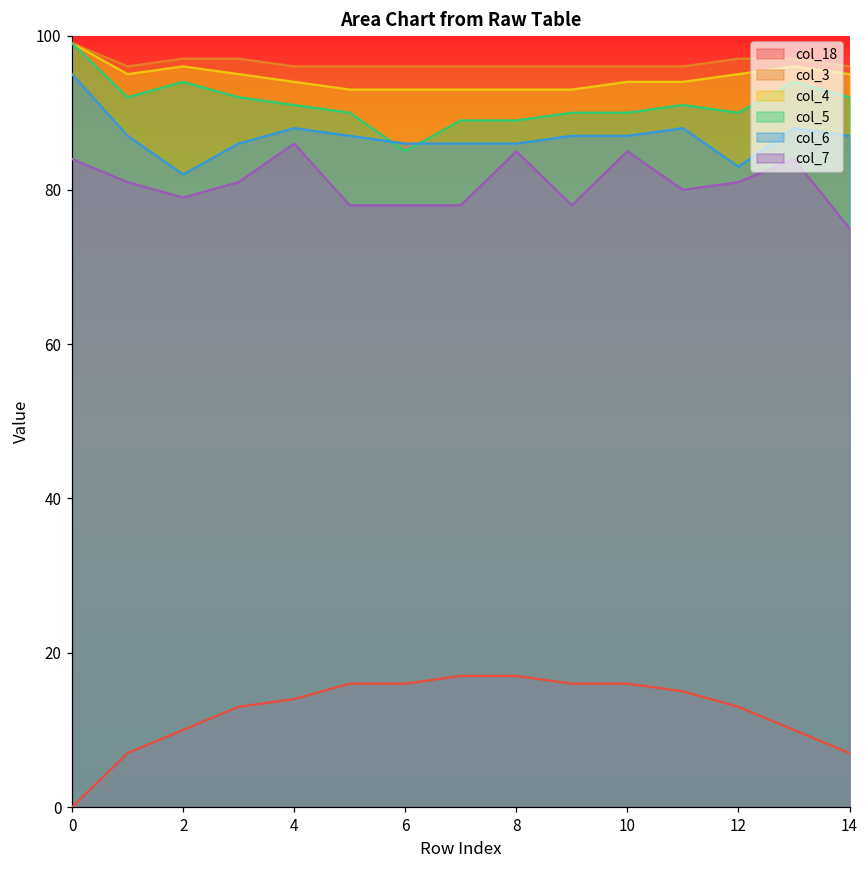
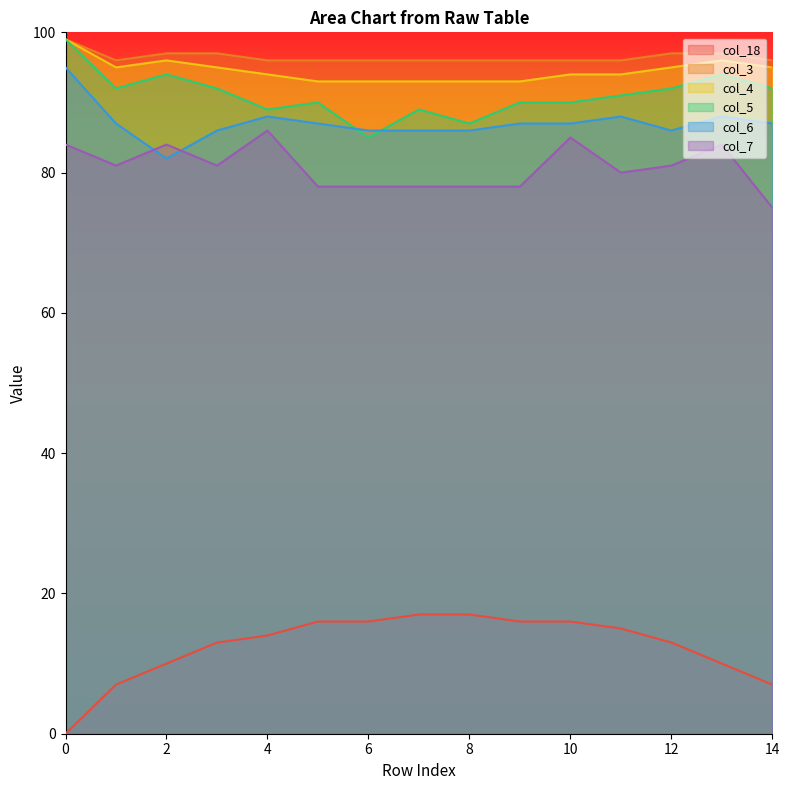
col_7, 2: 79 -> 84
col_5, 4: 91 -> 89
col_5, 8: 89 -> 87
col_7, 8: 85 -> 78
col_5, 12: 90 -> 92
col_6, 12: 83 -> 86
